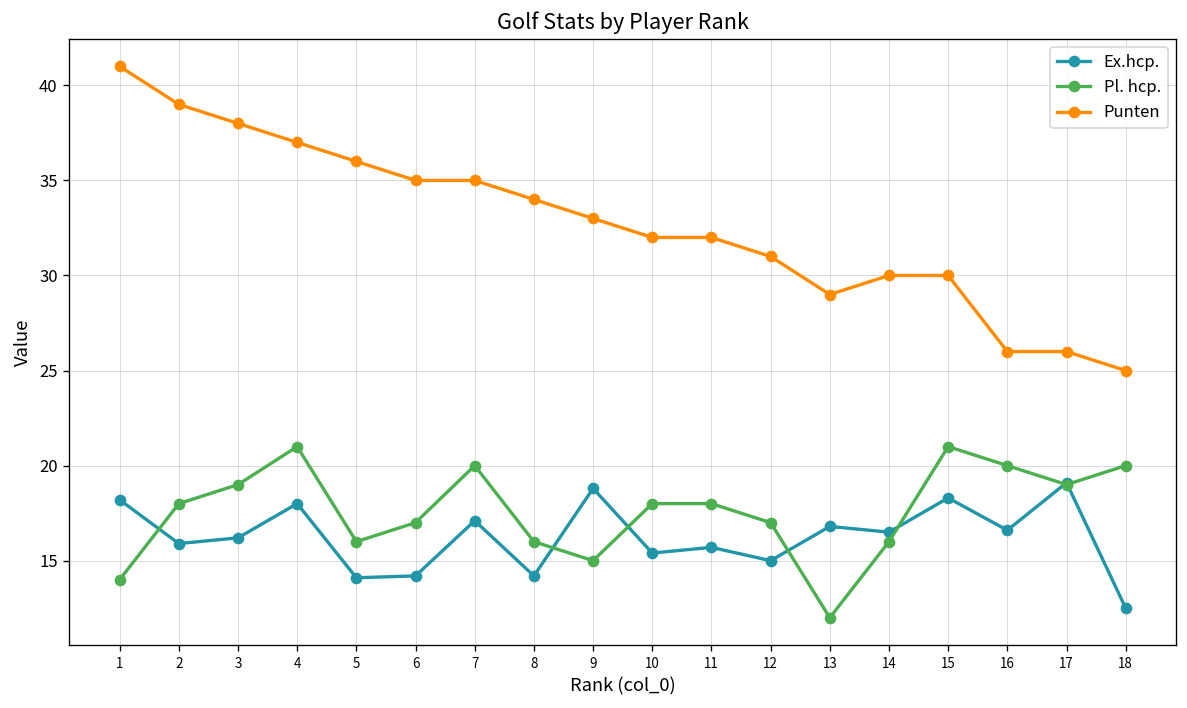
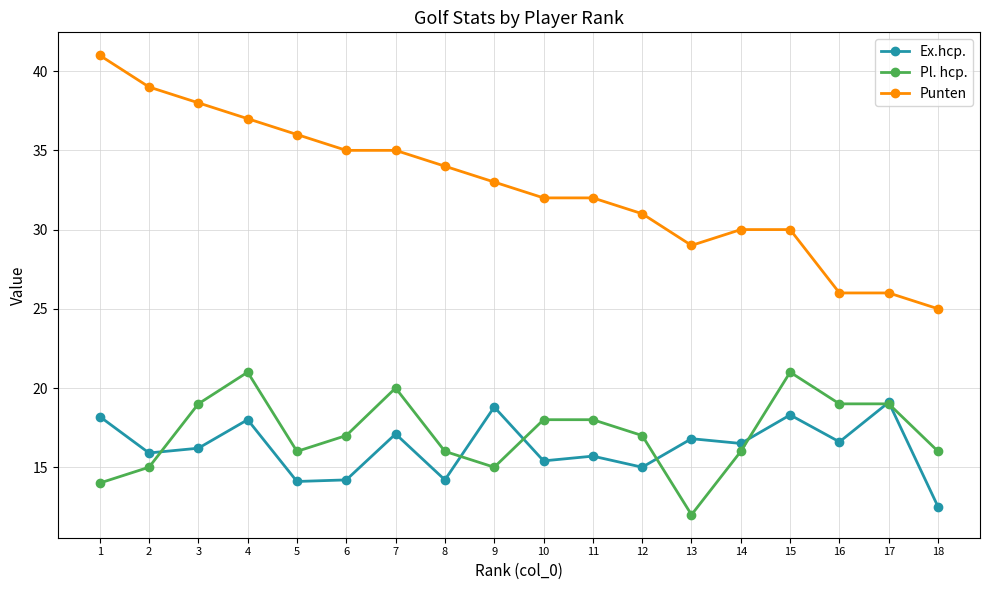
Pl. hcp., 2: 18 -> 15
Pl. hcp., 16: 20 -> 19
Pl. hcp., 18: 20 -> 16
